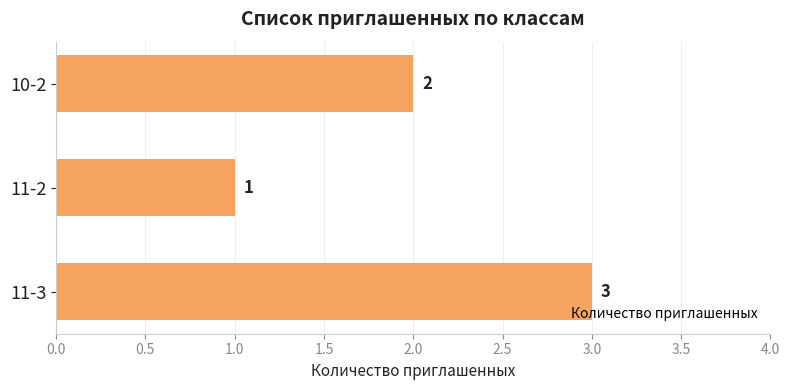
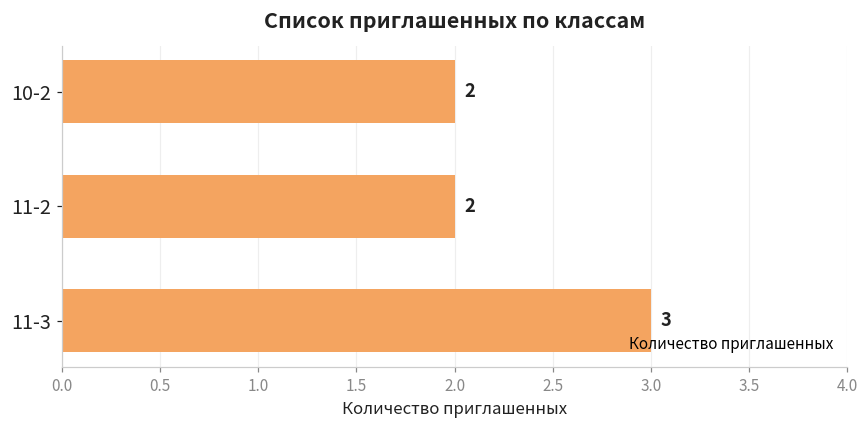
11-2: 1 -> 2
